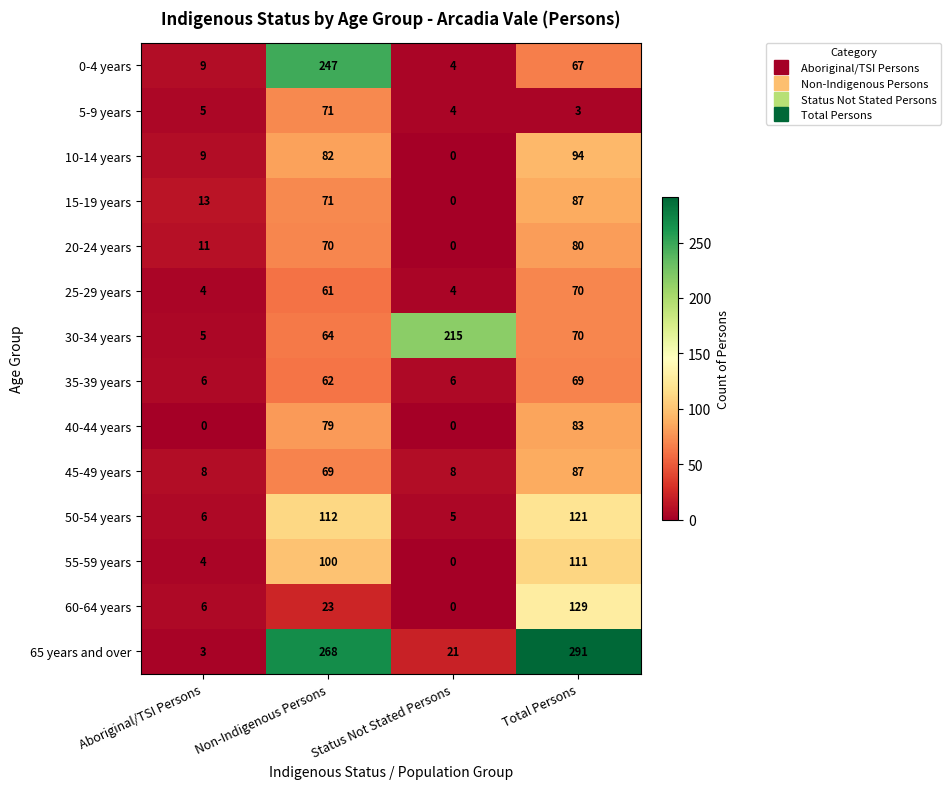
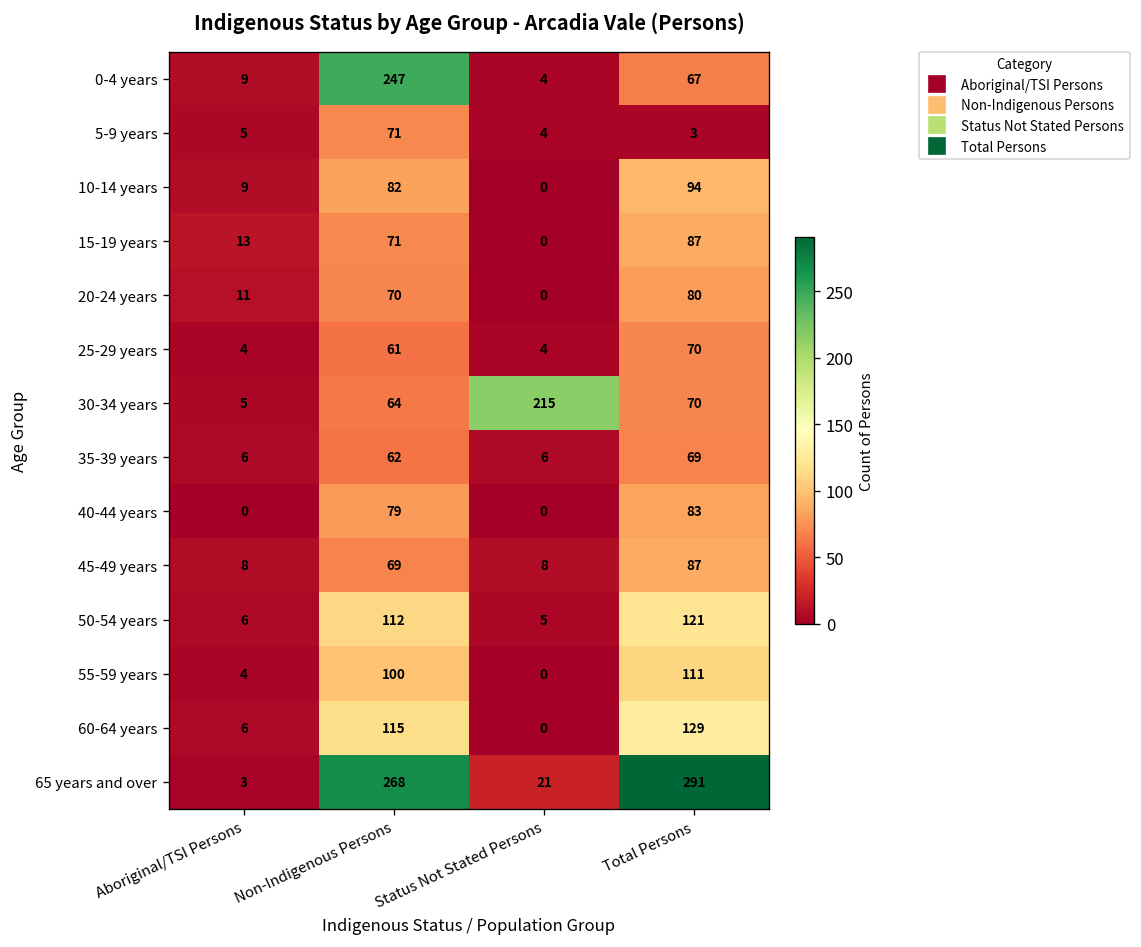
60-64 years, Non-Indigenous Persons: 23 -> 115
